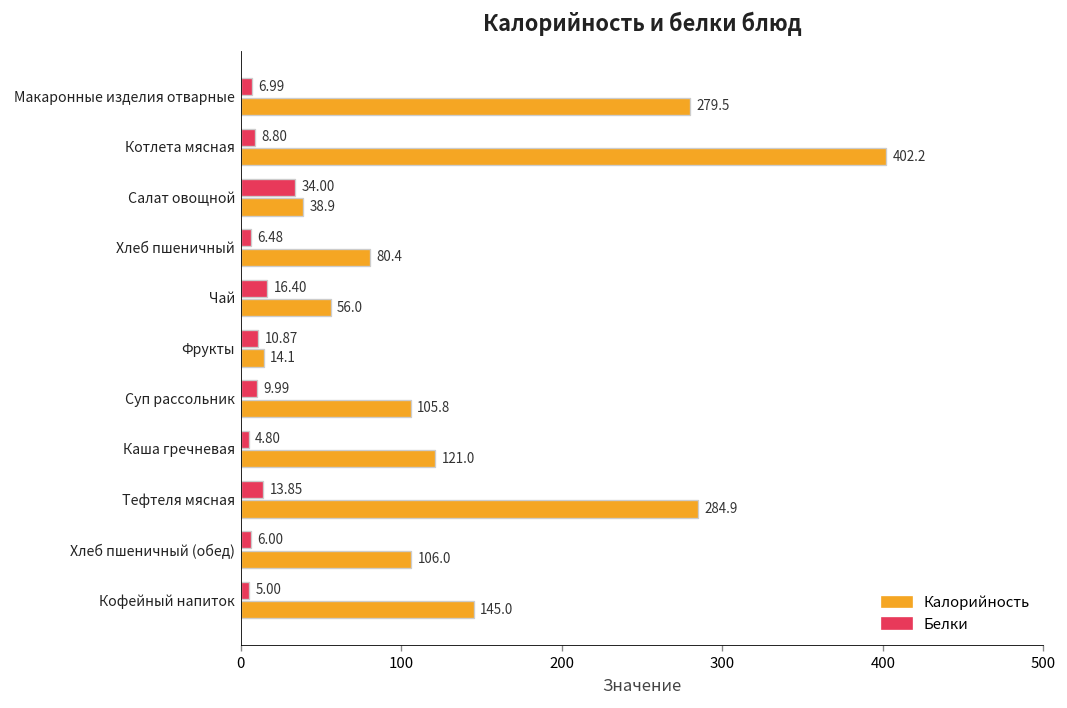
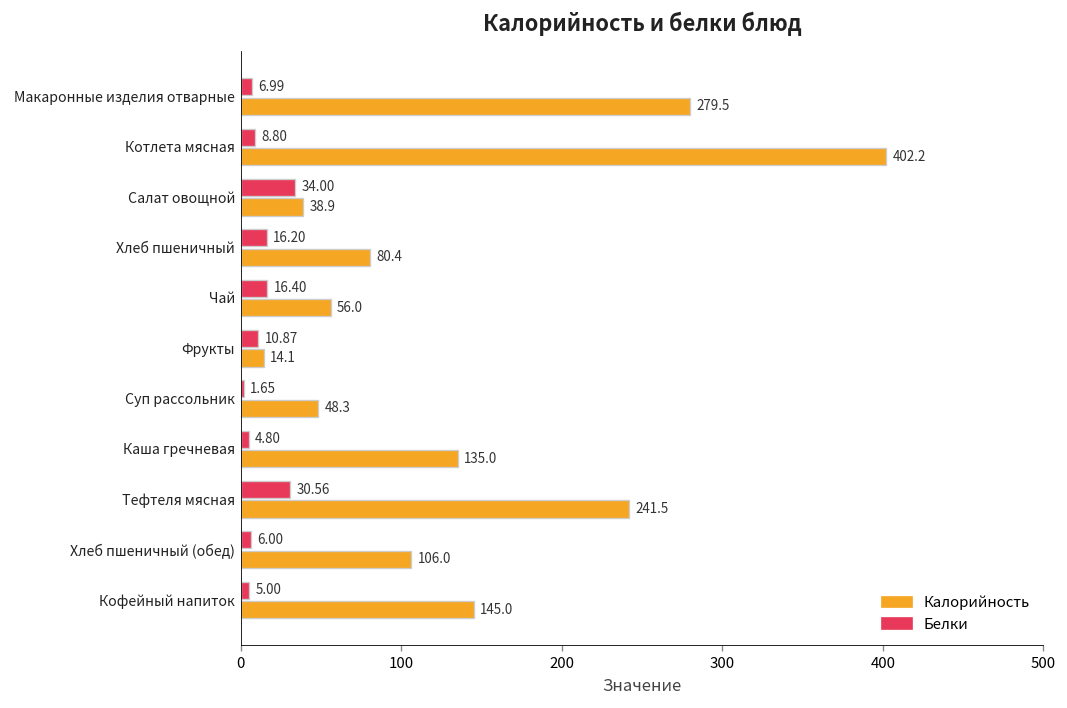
Белки, Хлеб пшеничный: 6.48 -> 16.20
Белки, Суп рассольник: 9.99 -> 1.65
Калорийность, Суп рассольник: 105.8 -> 48.3
Калорийность, Каша гречневая: 121.0 -> 135.0
Белки, Тефтеля мясная: 13.85 -> 30.56
Калорийность, Тефтеля мясная: 284.9 -> 241.5
